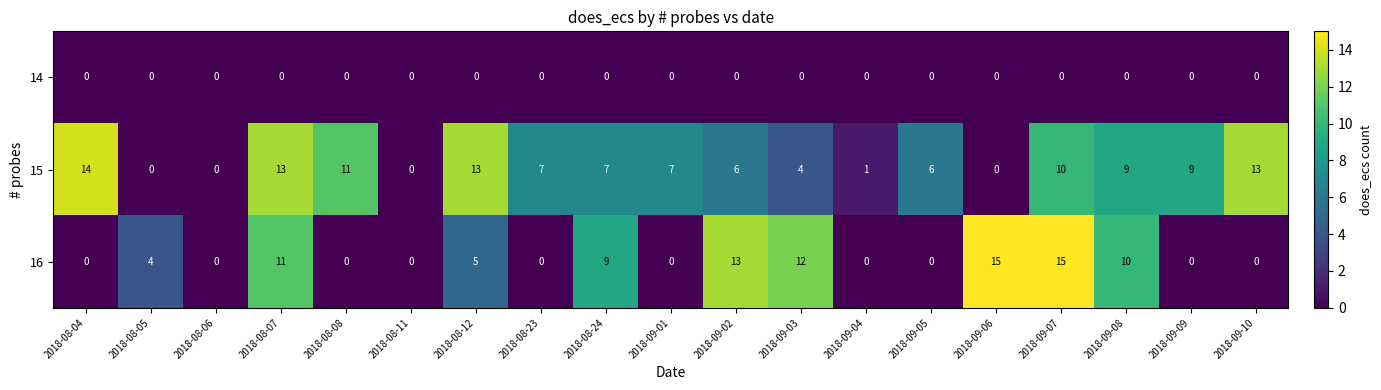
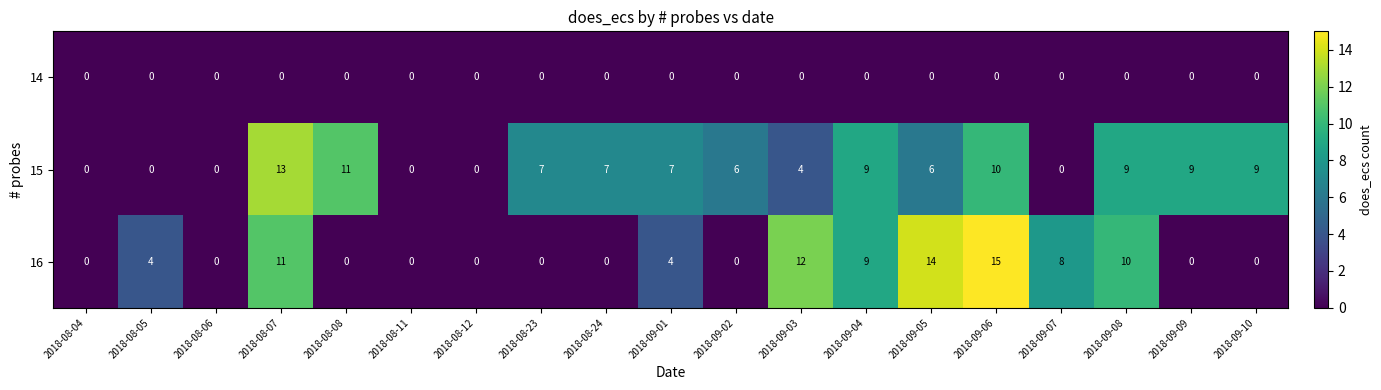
15, 2018-08-04: 14 -> 0
15, 2018-08-12: 13 -> 0
15, 2018-09-04: 1 -> 9
15, 2018-09-06: 0 -> 10
15, 2018-09-07: 10 -> 0
15, 2018-09-10: 13 -> 9
16, 2018-08-12: 5 -> 0
16, 2018-08-24: 9 -> 0
16, 2018-09-01: 0 -> 4
16, 2018-09-02: 13 -> 0
16, 2018-09-04: 0 -> 9
16, 2018-09-05: 0 -> 14
16, 2018-09-07: 15 -> 8
